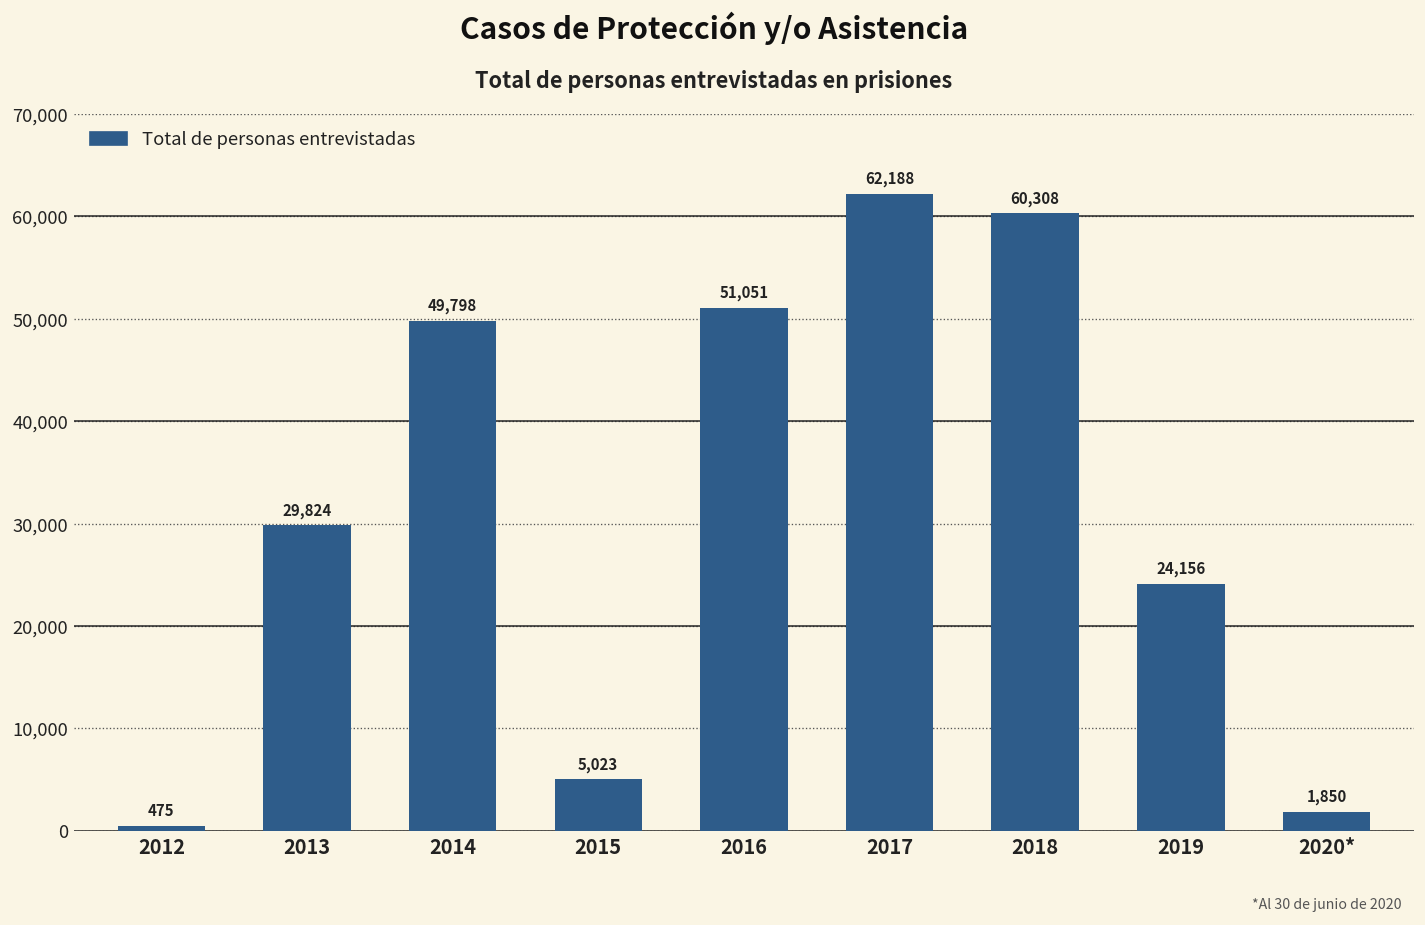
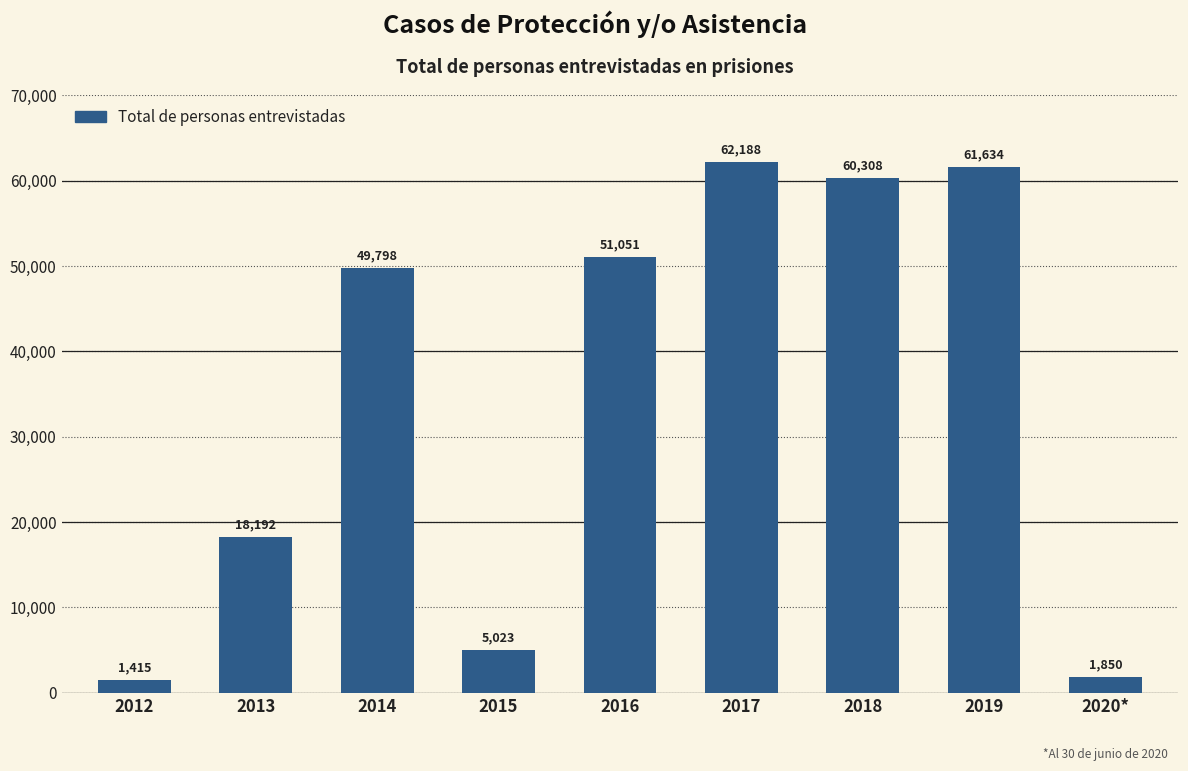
2012: 475 -> 1,415
2013: 29,824 -> 18,192
2019: 24,156 -> 61,634
